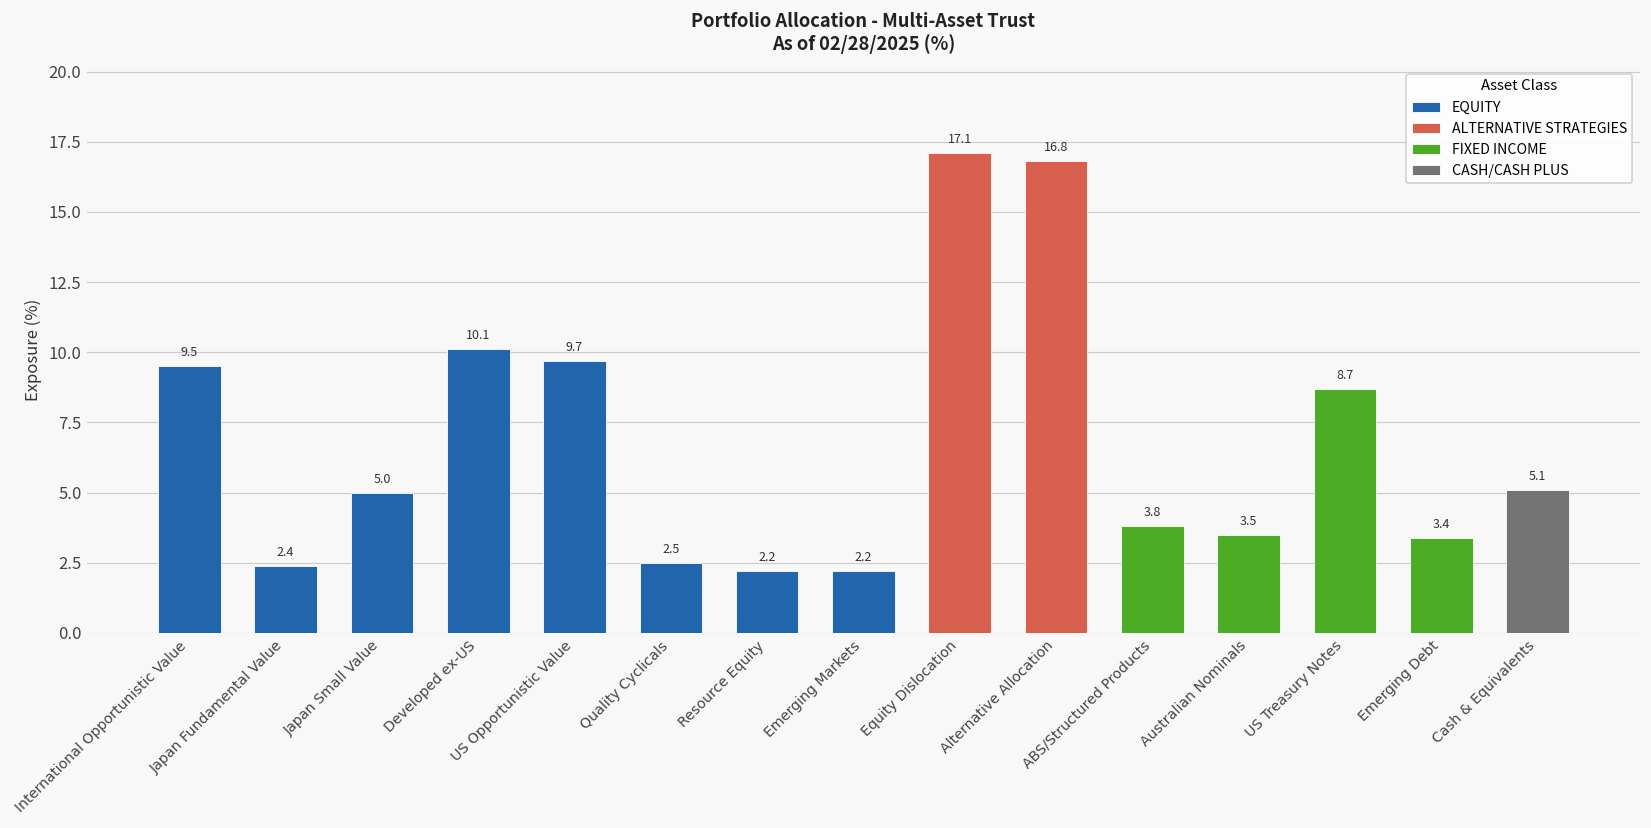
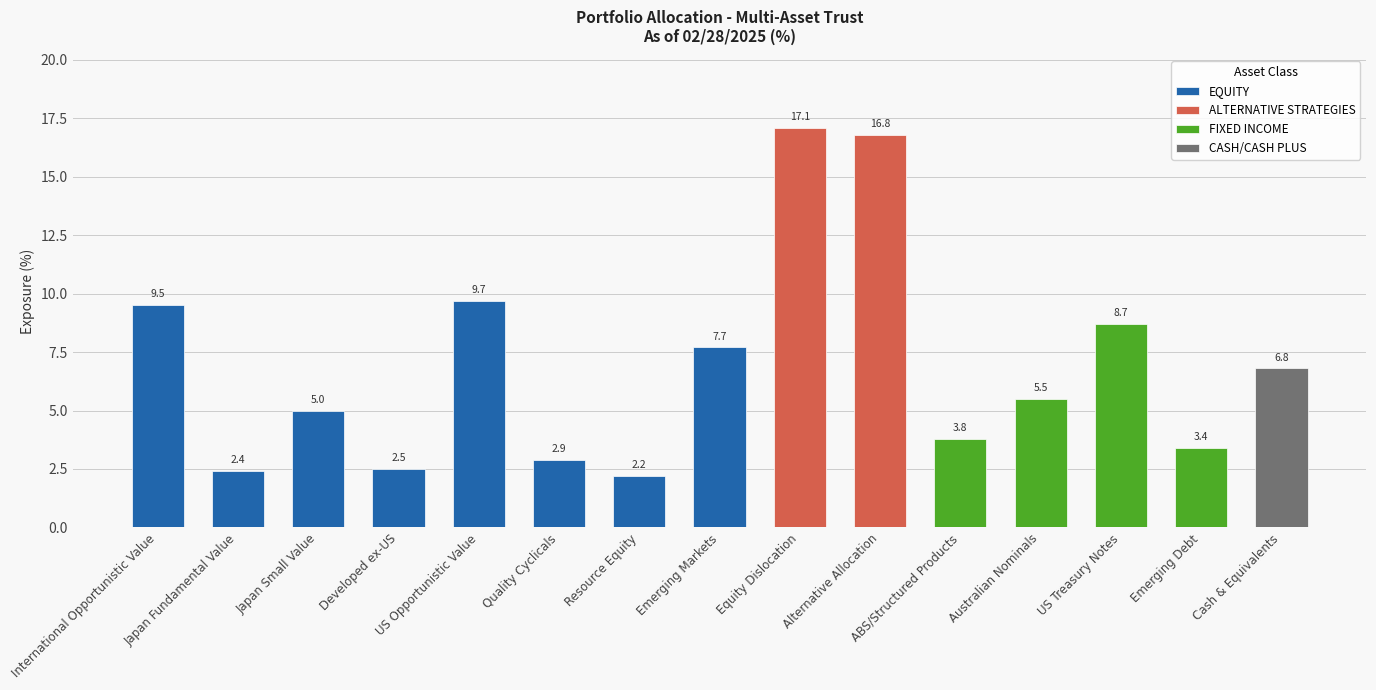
EQUITY, Developed ex-US: 10.1 -> 2.5
EQUITY, Quality Cyclicals: 2.5 -> 2.9
EQUITY, Emerging Markets: 2.2 -> 7.7
FIXED INCOME, Australian Nominals: 3.5 -> 5.5
CASH/CASH PLUS, Cash & Equivalents: 5.1 -> 6.8
